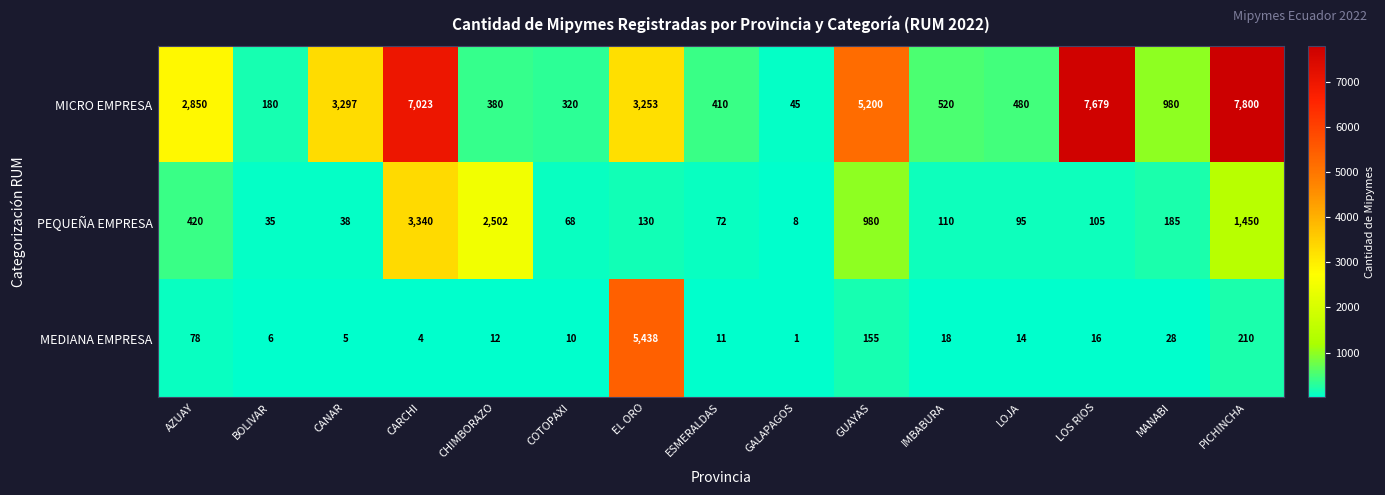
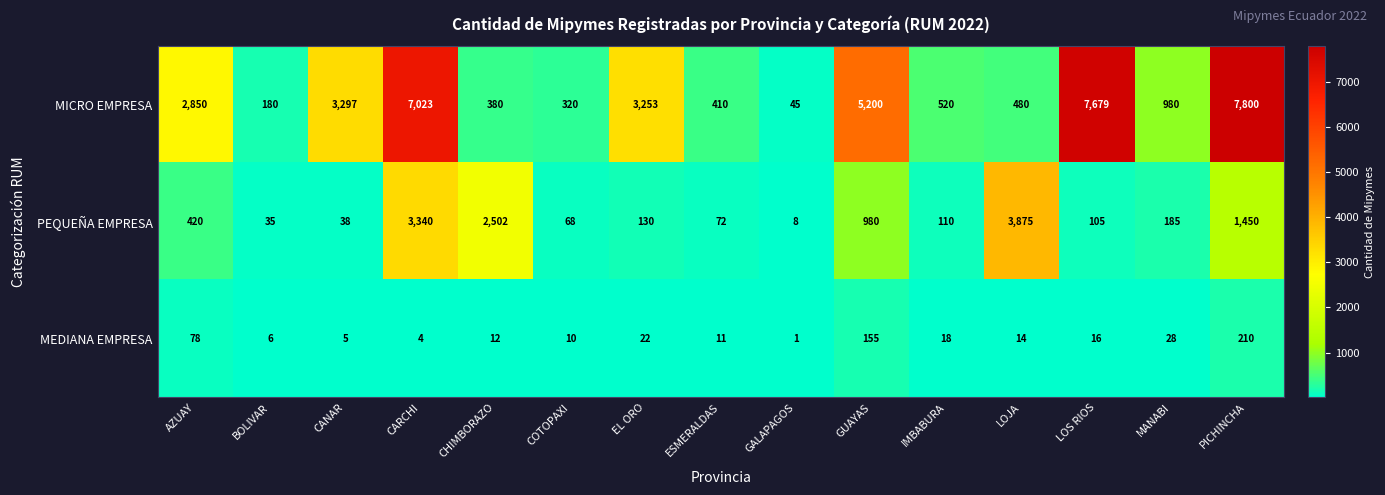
PEQUEÑA EMPRESA, LOJA: 95 -> 3,875
MEDIANA EMPRESA, EL ORO: 5,438 -> 22
